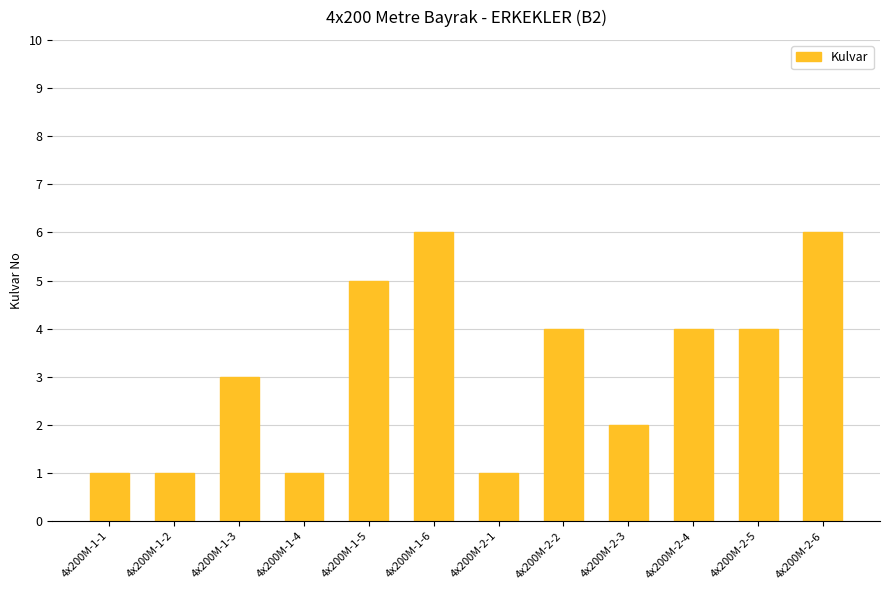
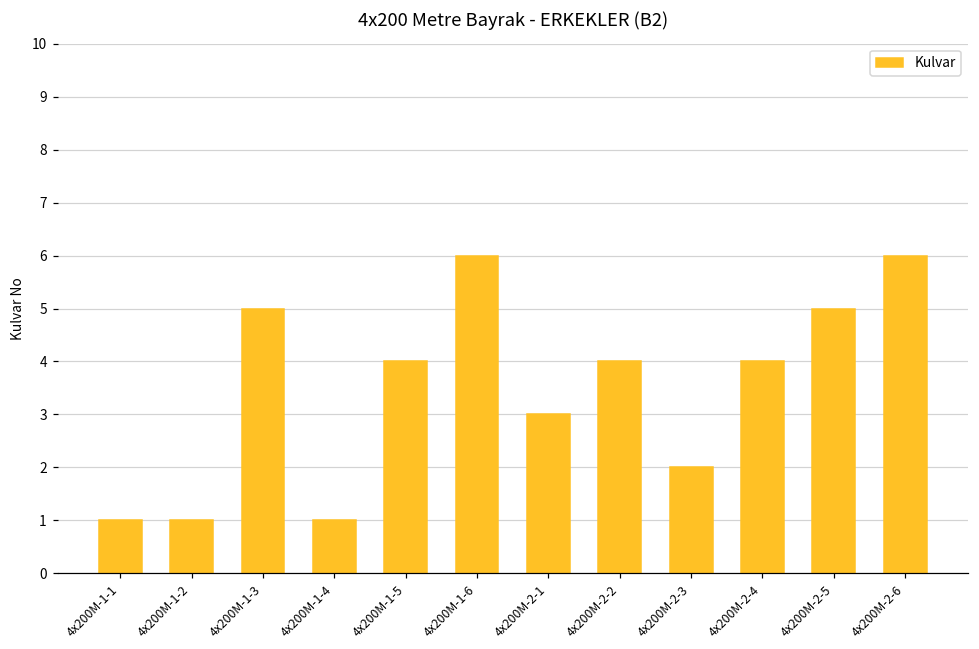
4x200M-1-3: 3 -> 5
4x200M-1-5: 5 -> 4
4x200M-2-1: 1 -> 3
4x200M-2-5: 4 -> 5
